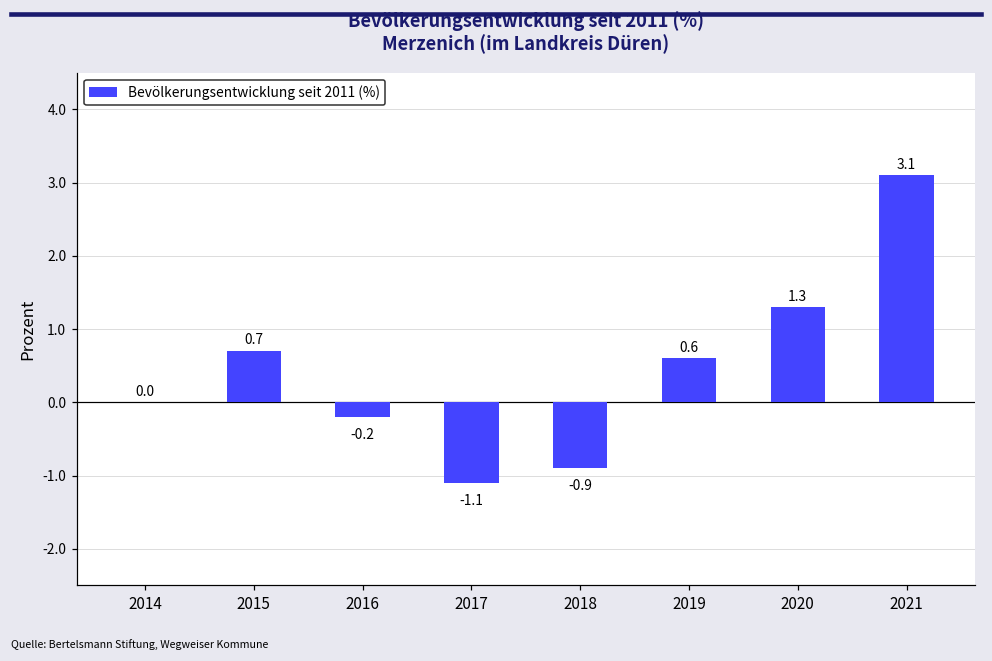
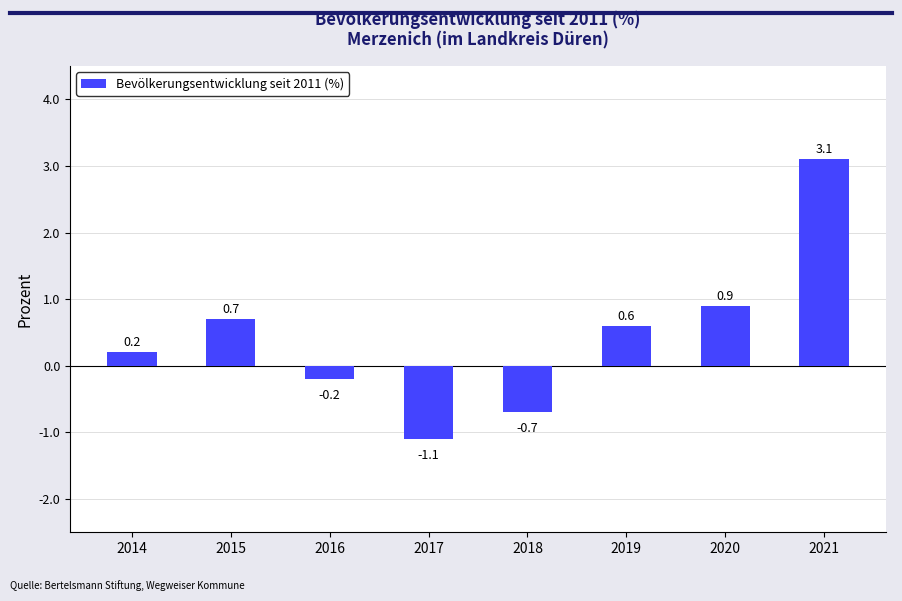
2014: 0.0 -> 0.2
2018: -0.9 -> -0.7
2020: 1.3 -> 0.9
